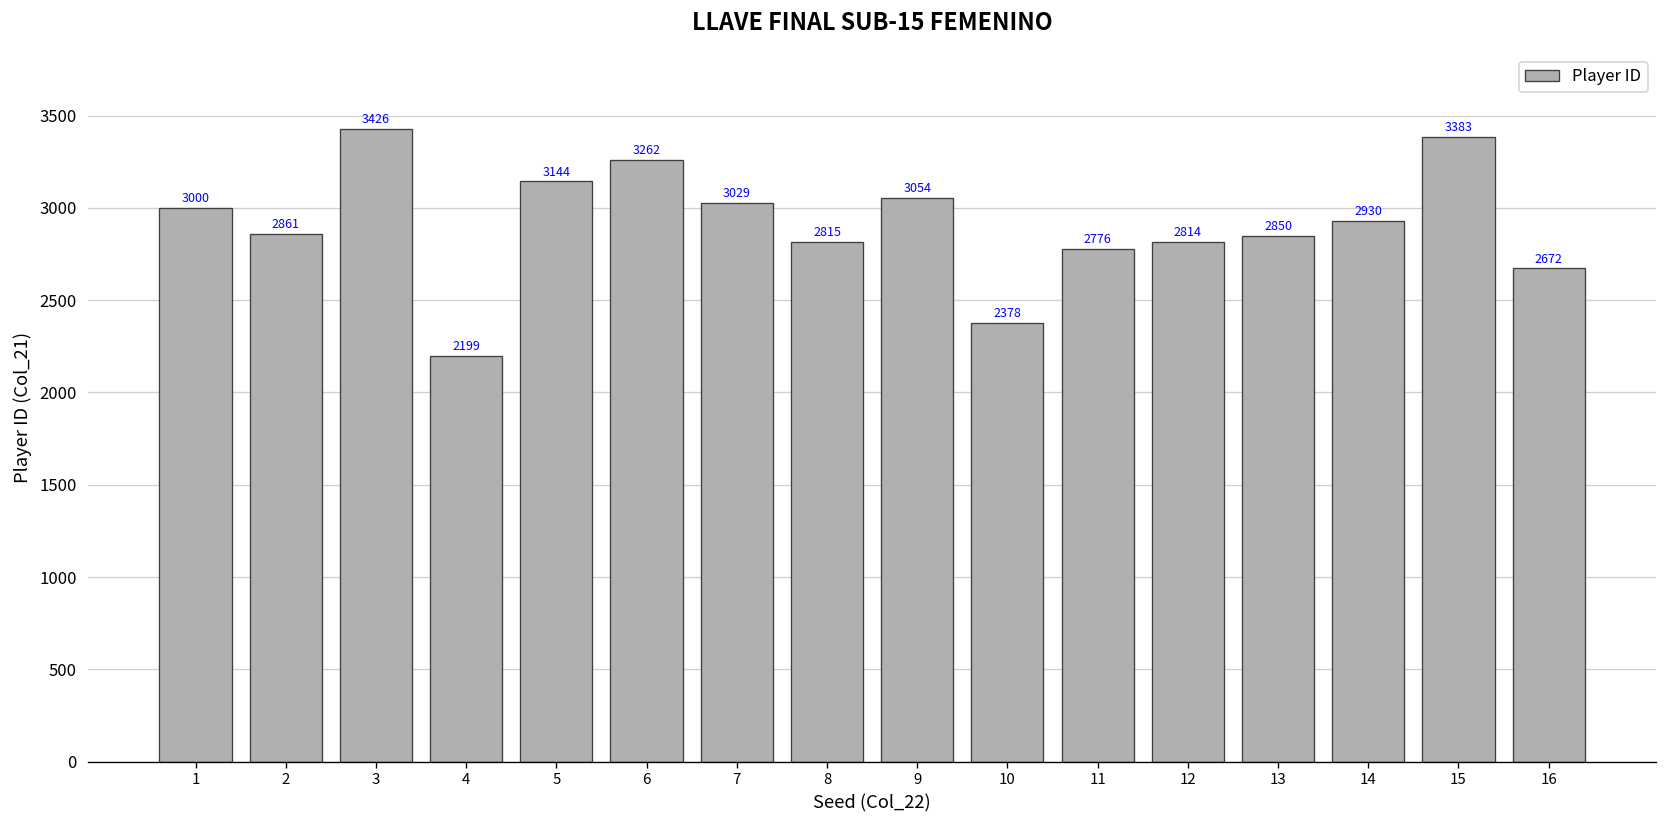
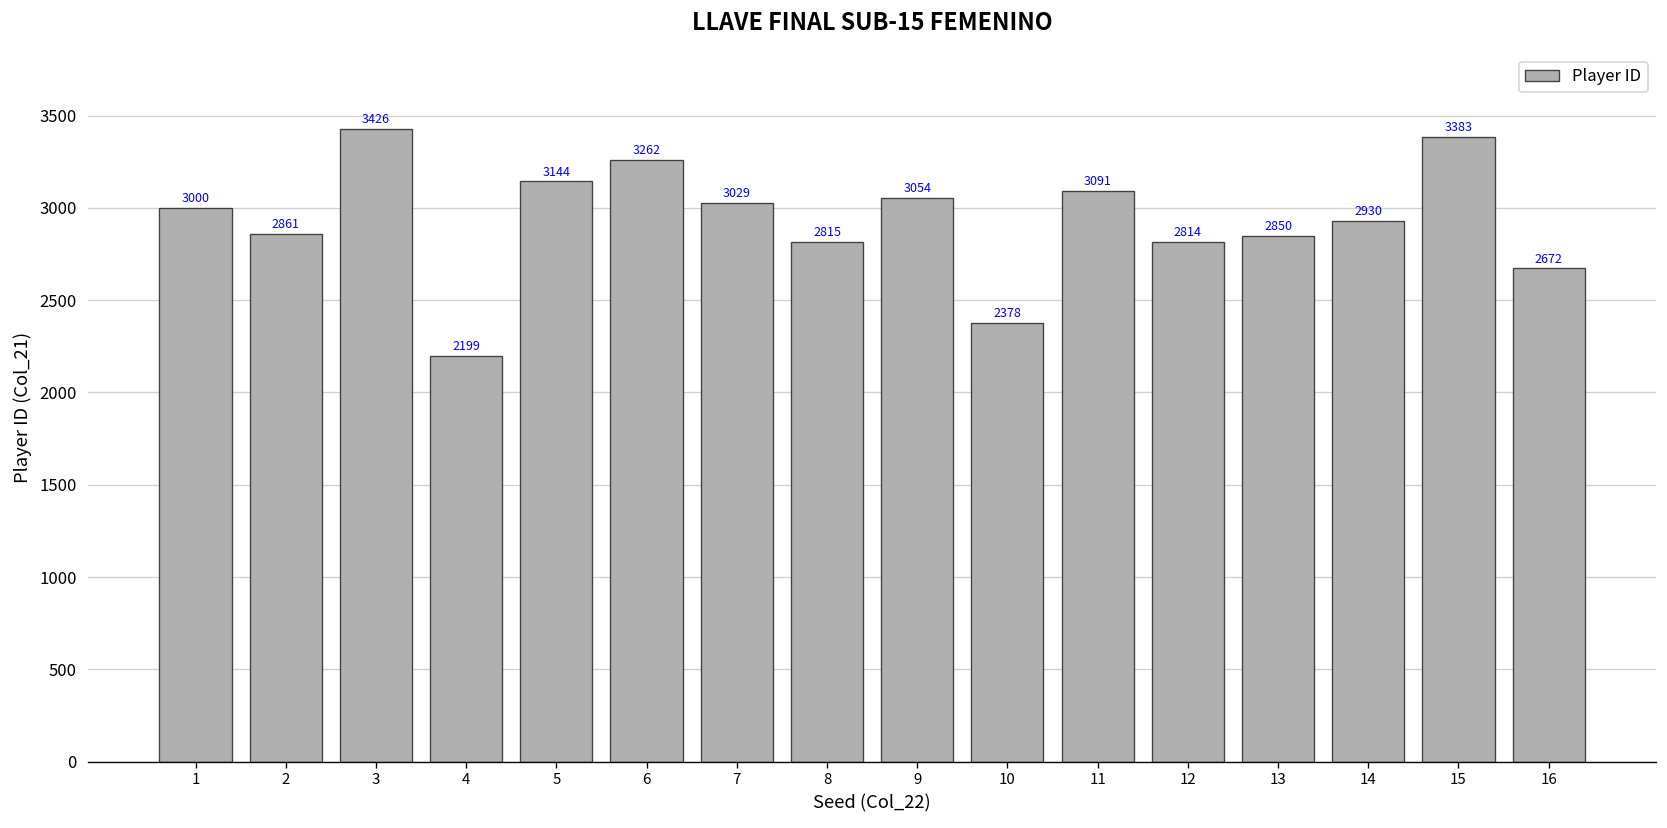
11: 2776 -> 3091
